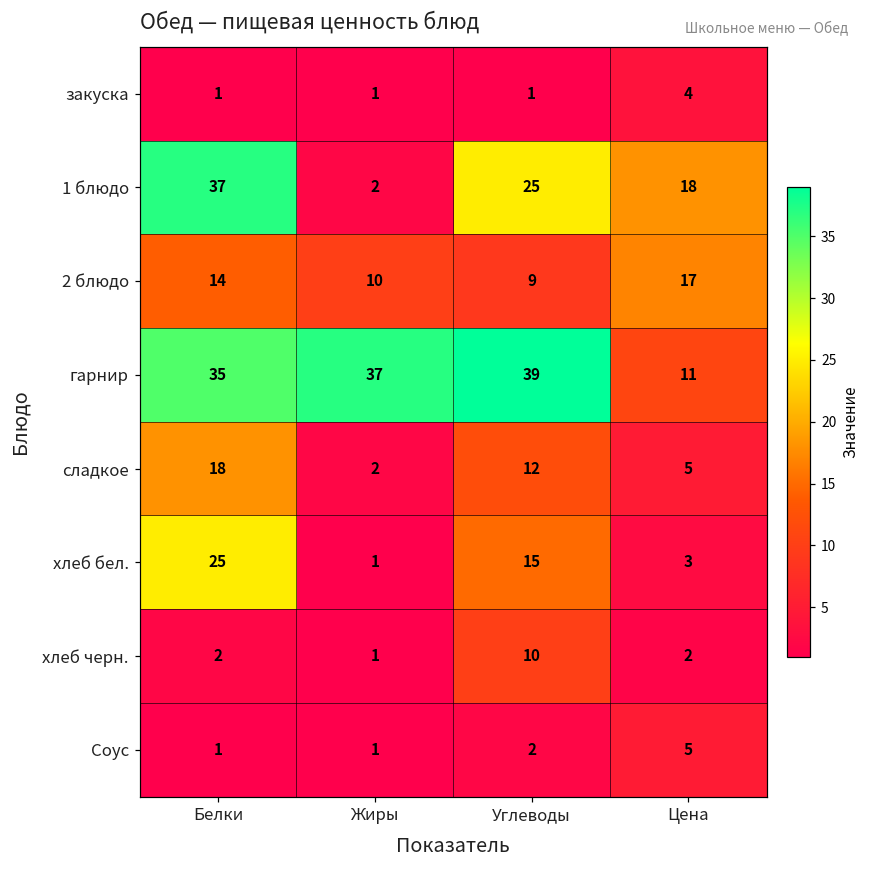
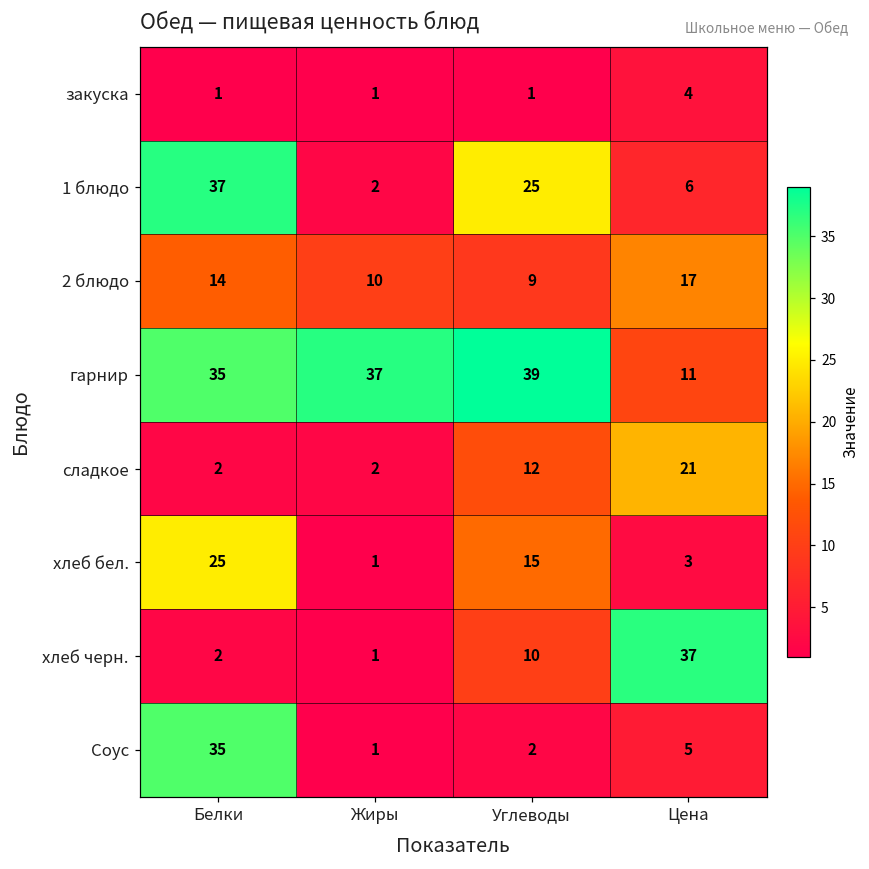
1 блюдо, Цена: 18 -> 6
сладкое, Белки: 18 -> 2
сладкое, Цена: 5 -> 21
хлеб черн., Цена: 2 -> 37
Соус, Белки: 1 -> 35
